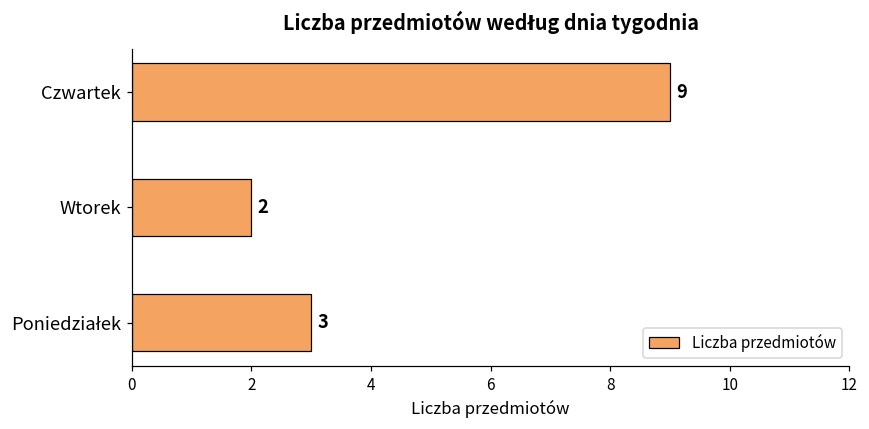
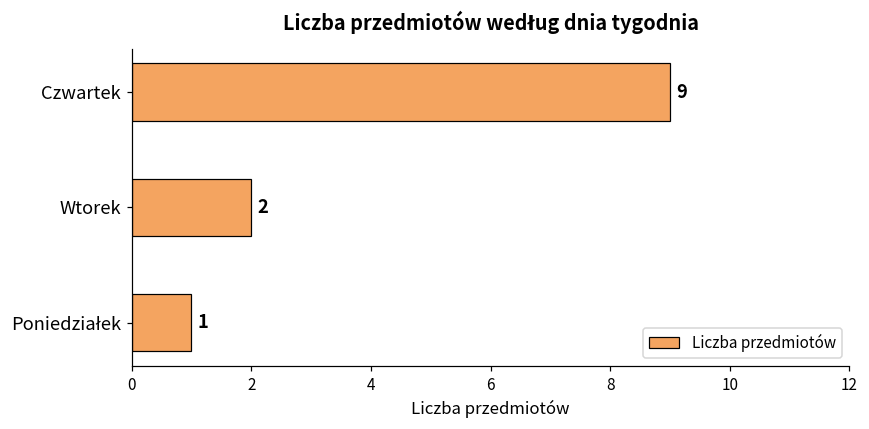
Poniedziałek: 3 -> 1
